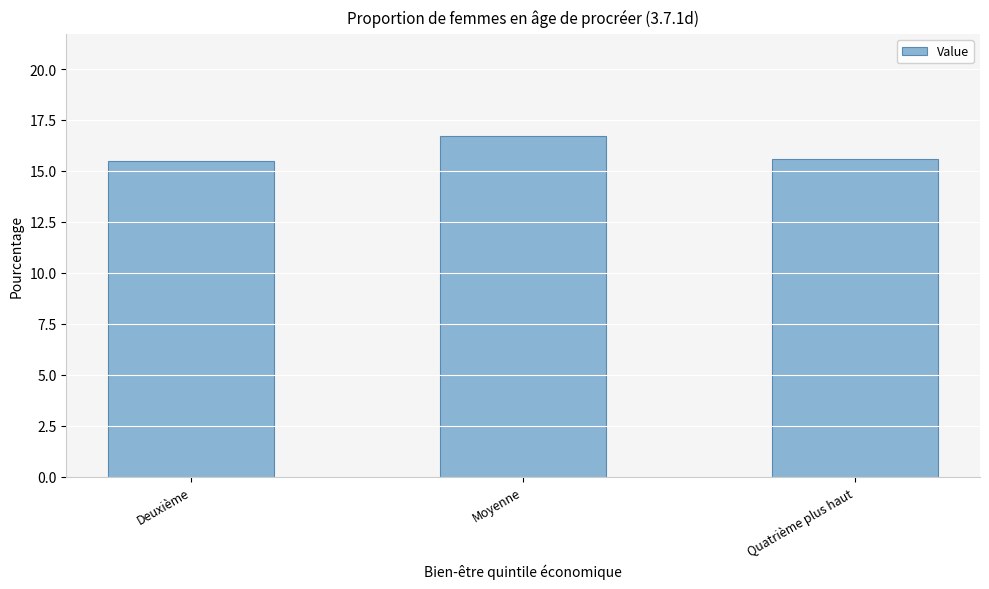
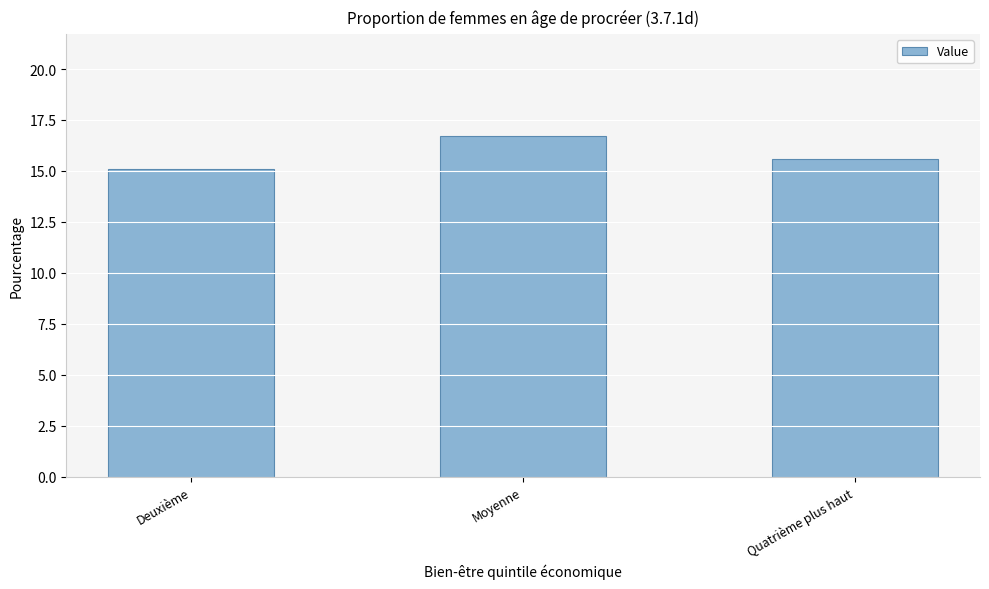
Deuxième: 15.5 -> 15.1
